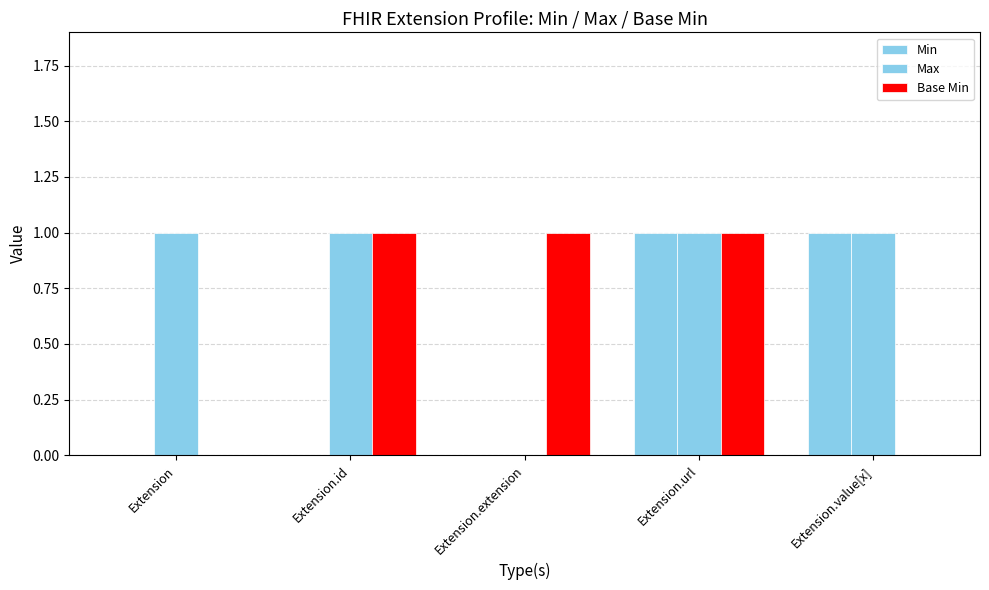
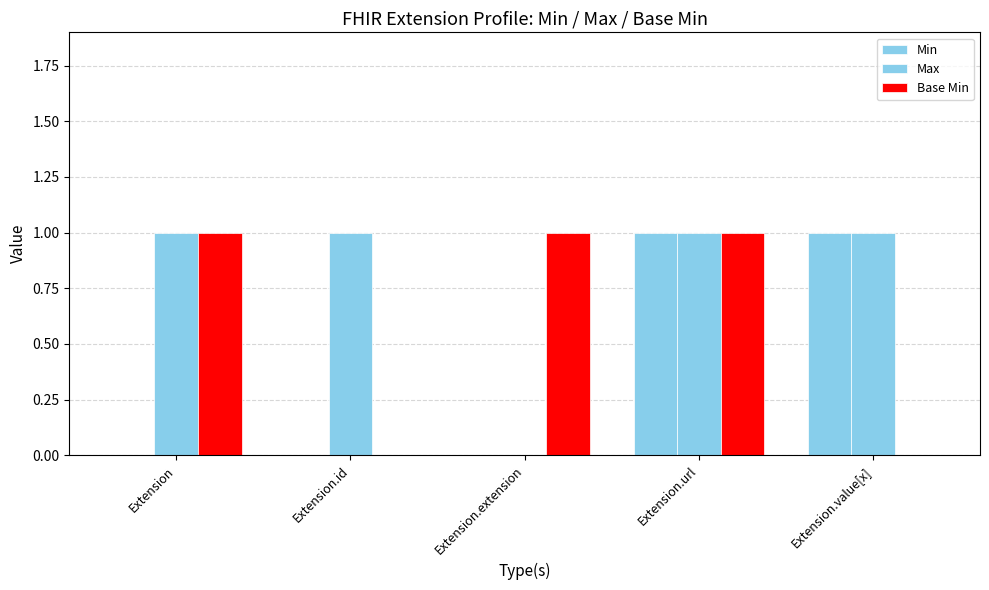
Base Min, Extension: 0 -> 1
Base Min, Extension.id: 1 -> 0
